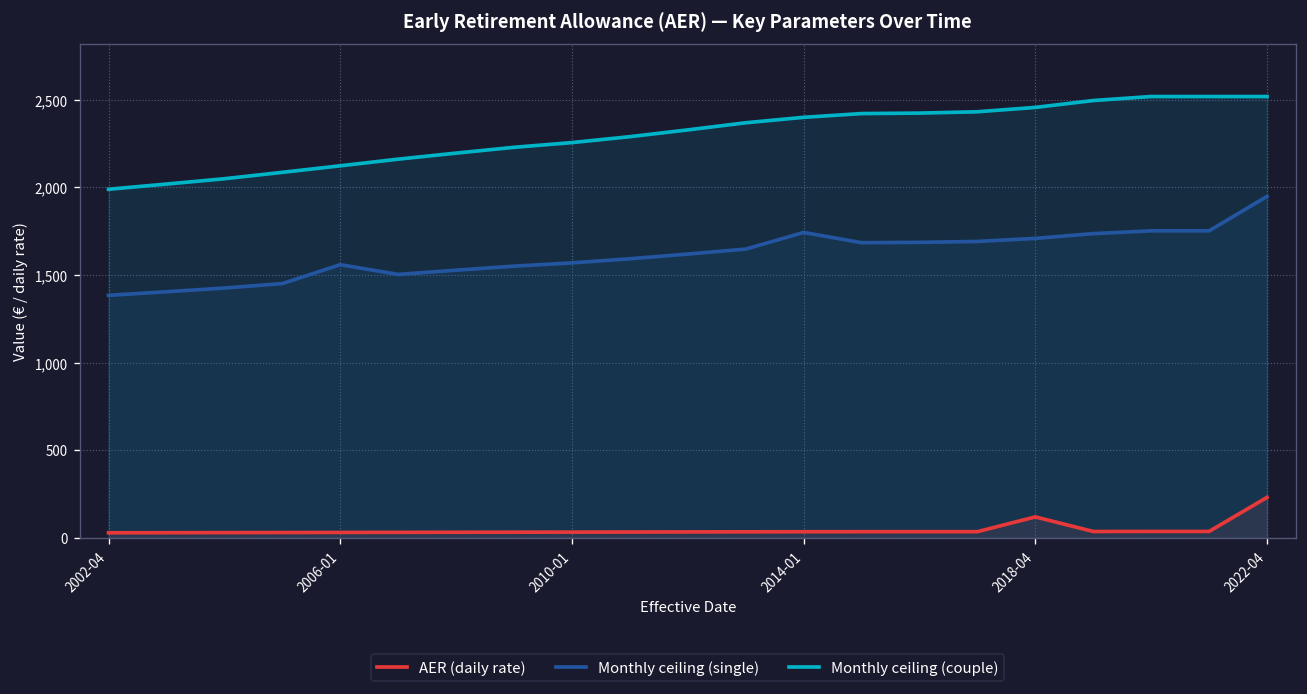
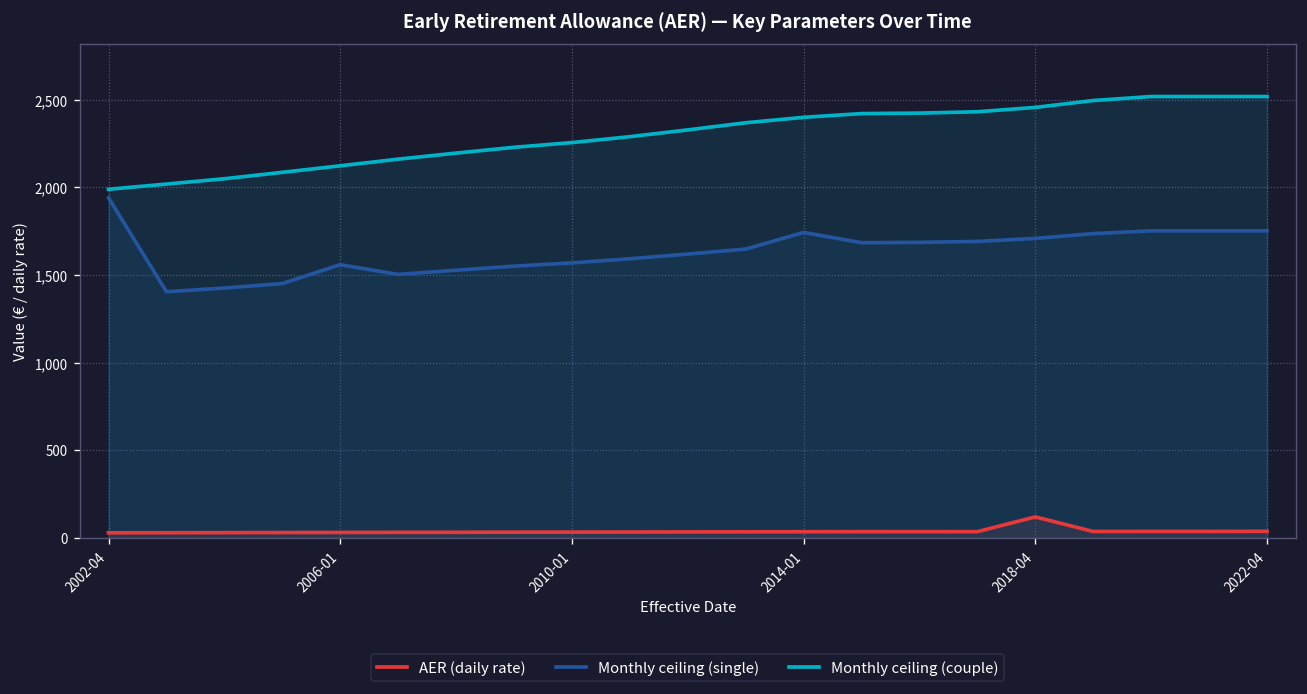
Monthly ceiling (single), 2002-04: 1,380 -> 1,940
AER (daily rate), 2022-04: 230 -> 40
Monthly ceiling (single), 2022-04: 1,950 -> 1,750
